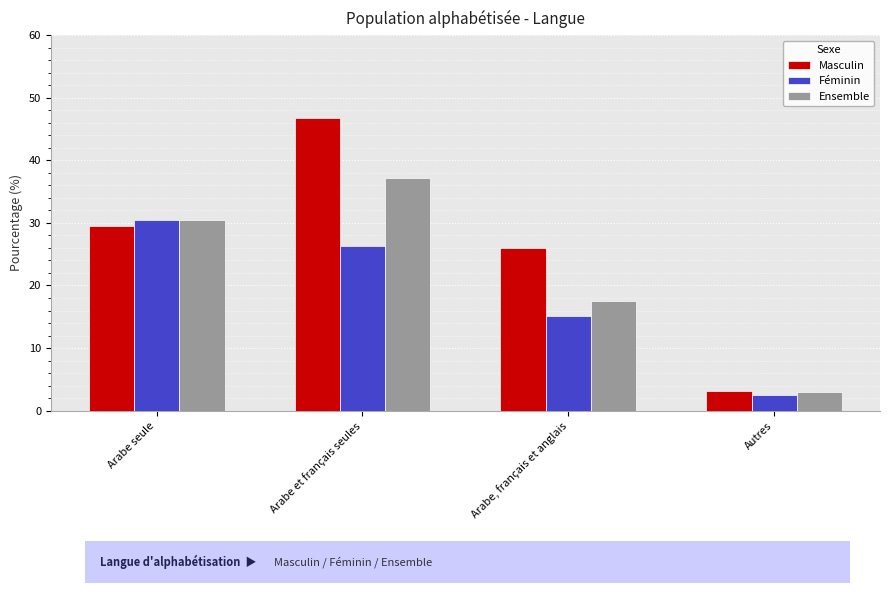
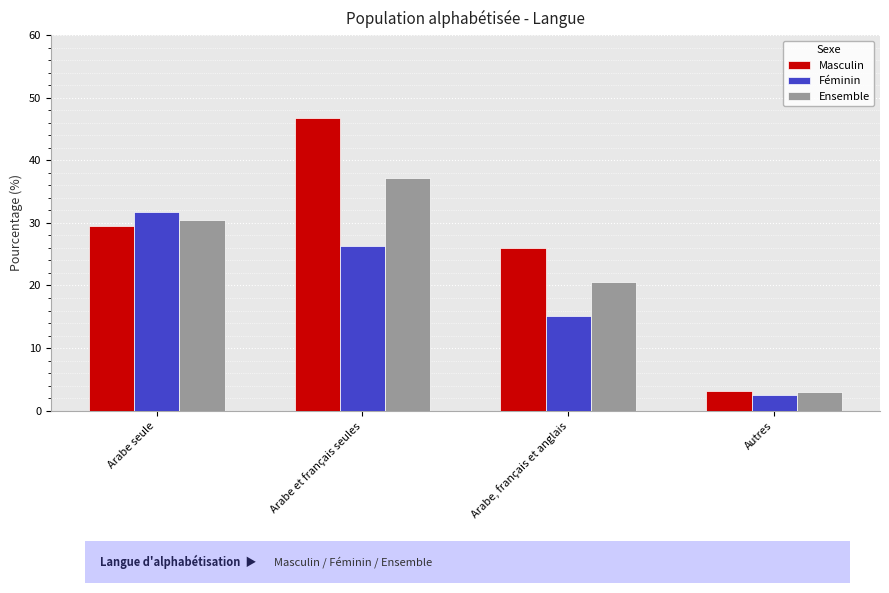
Féminin, Arabe seule: 31 -> 32
Ensemble, Arabe, français et anglais: 18 -> 21
